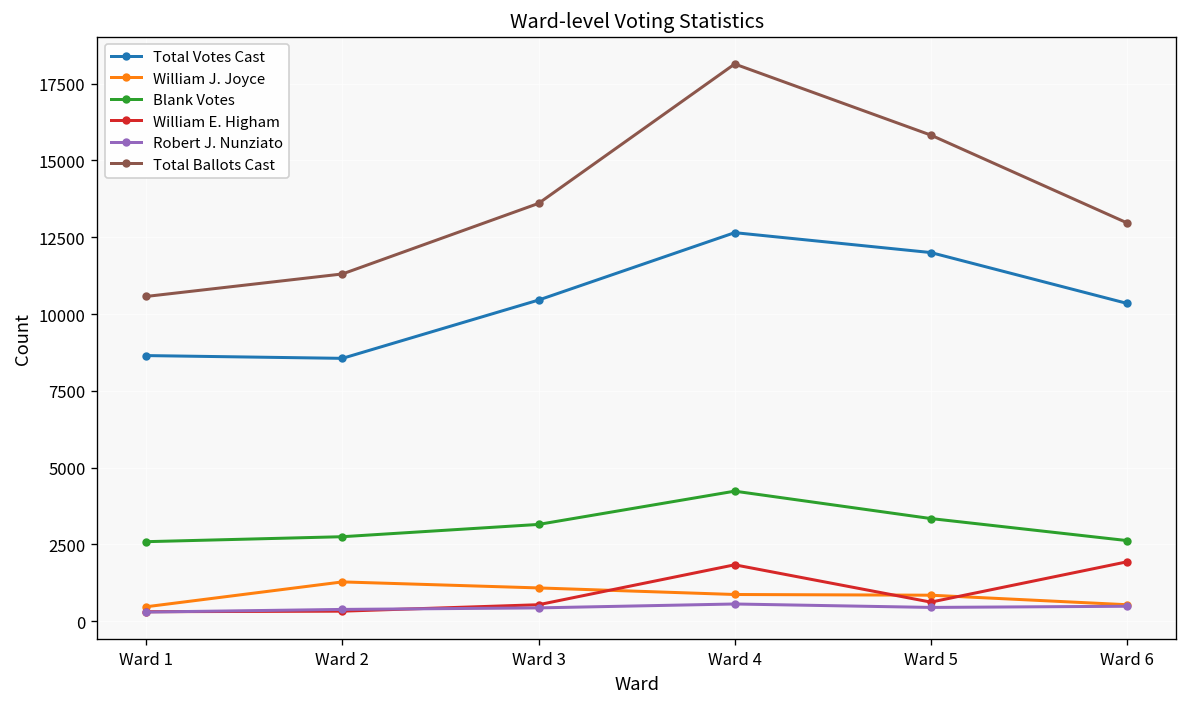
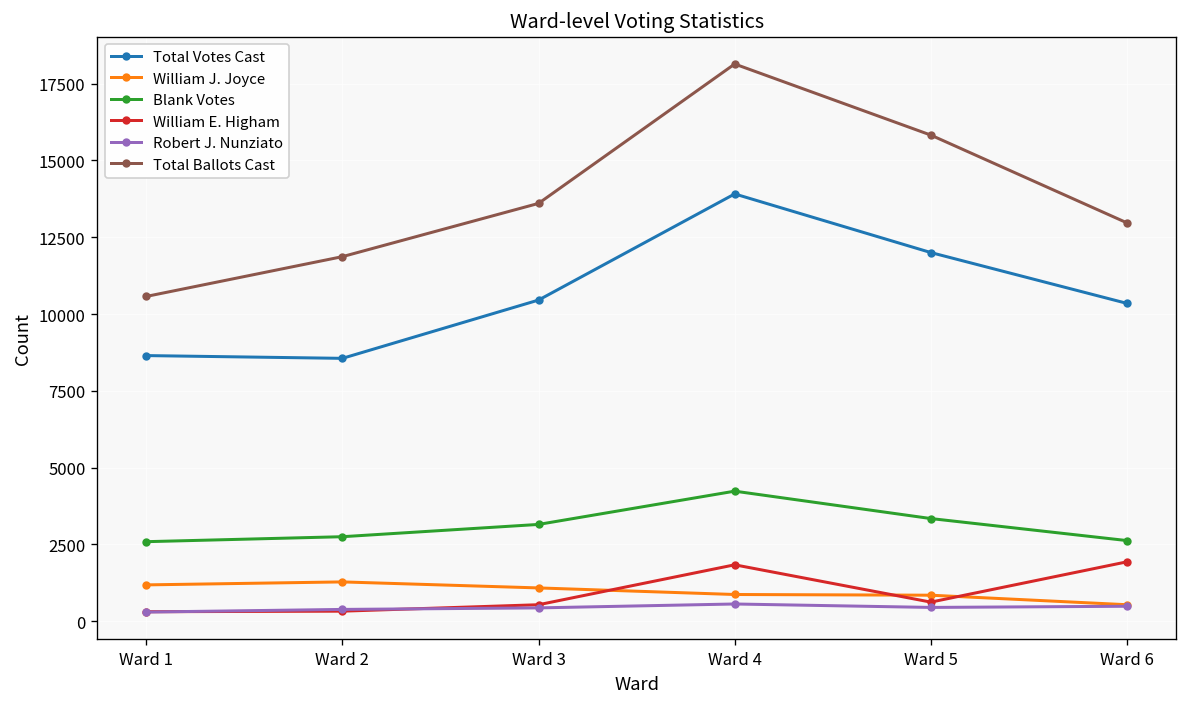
William J. Joyce, Ward 1: 500 -> 1200
Total Ballots Cast, Ward 2: 11300 -> 11900
Total Votes Cast, Ward 4: 12600 -> 13900
